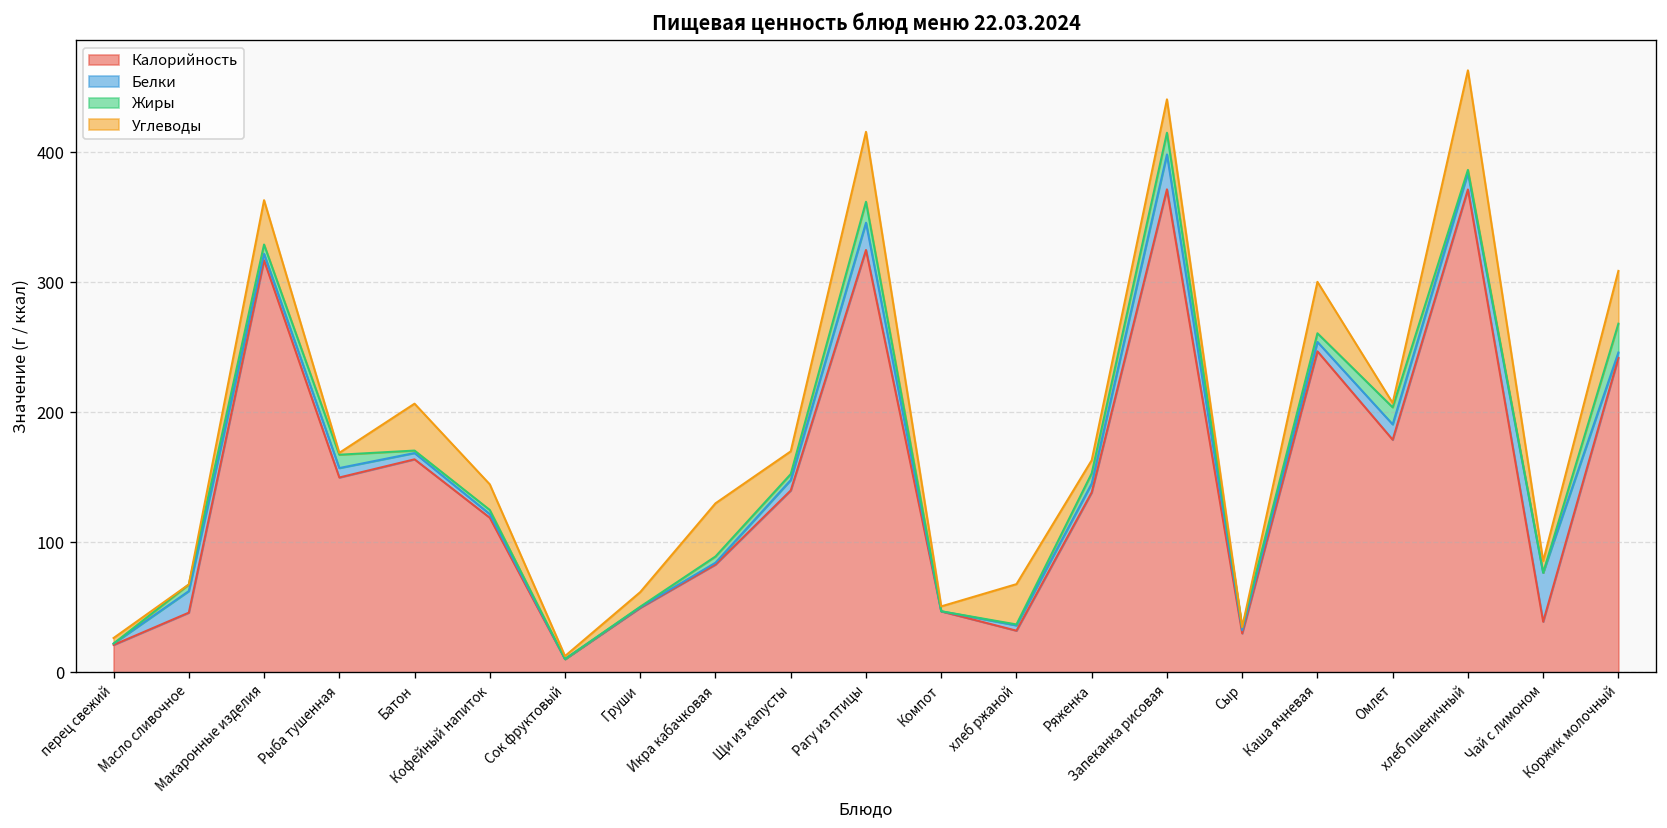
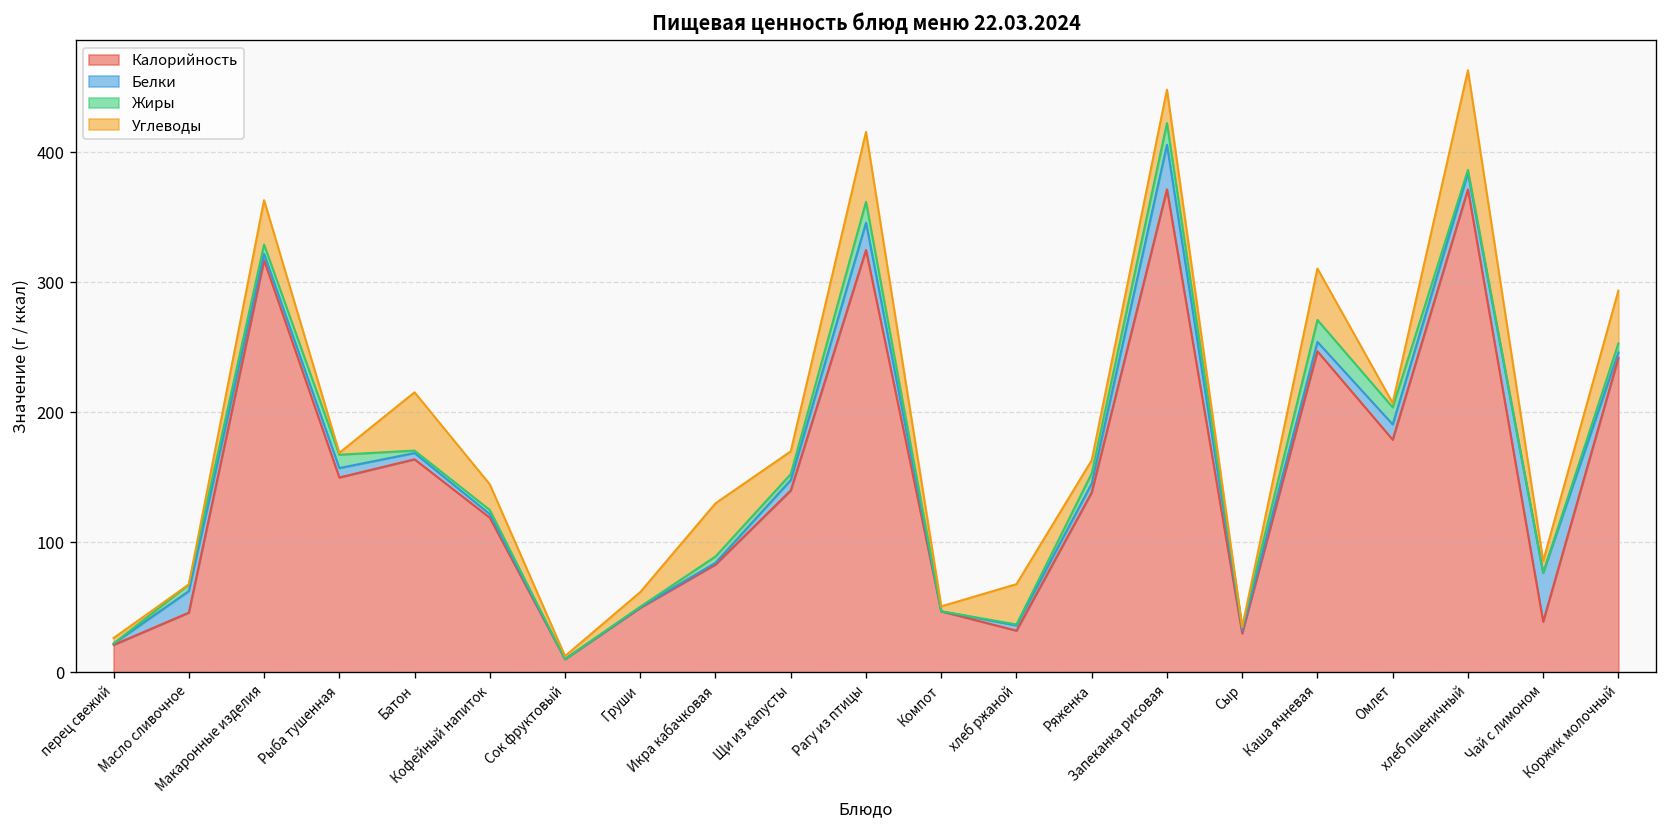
Углеводы, Батон: 36 -> 45
Белки, Запеканка рисовая: 27 -> 34
Жиры, Каша ячневая: 7 -> 17
Жиры, Коржик молочный: 22 -> 7
